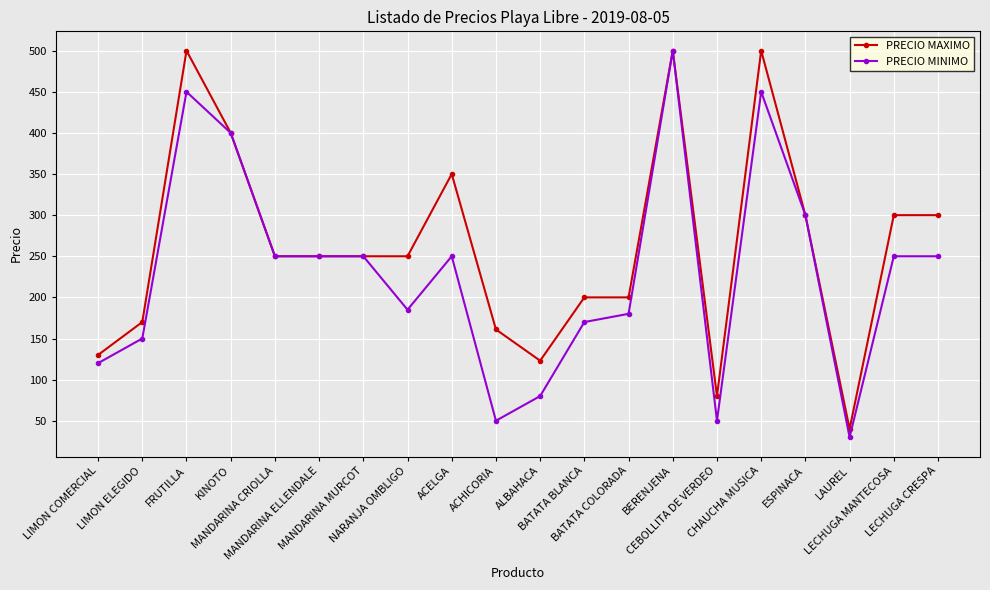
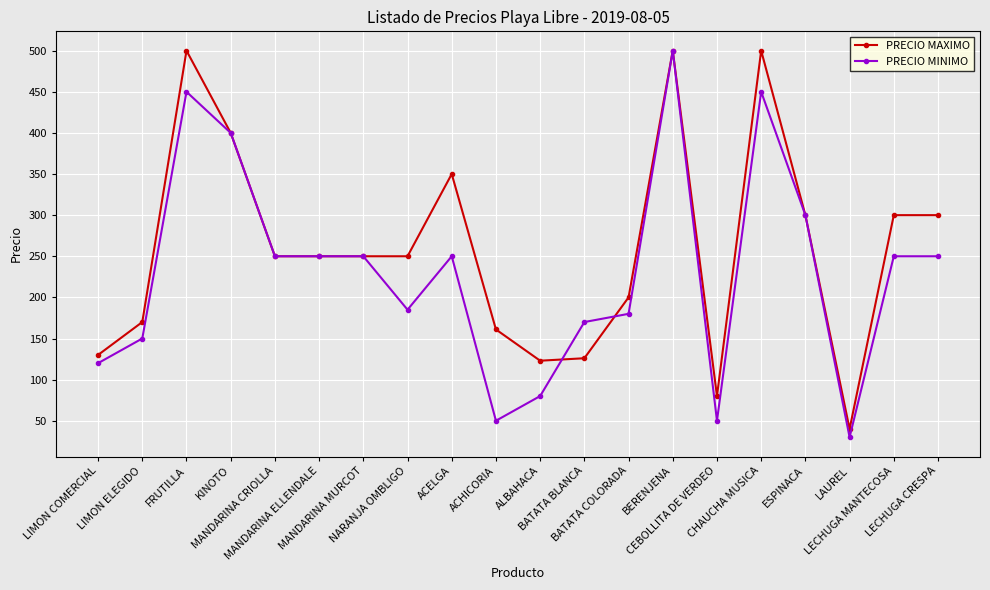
PRECIO MAXIMO, BATATA BLANCA: 200 -> 130
